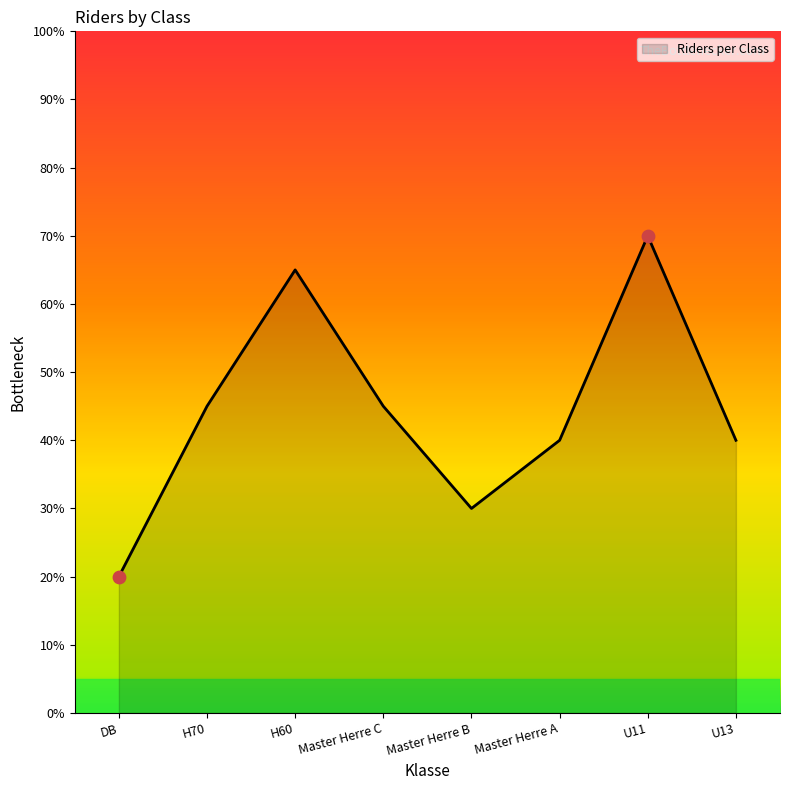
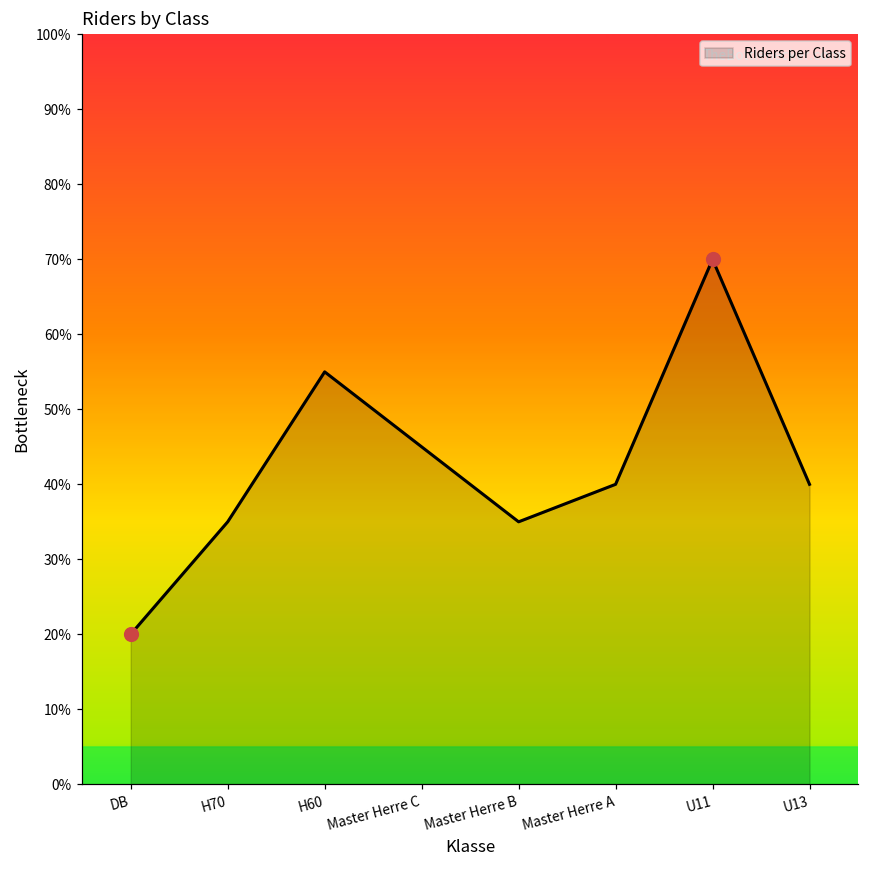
Riders per Class, H70: 45% -> 35%
Riders per Class, H60: 65% -> 55%
Riders per Class, Master Herre B: 30% -> 35%
